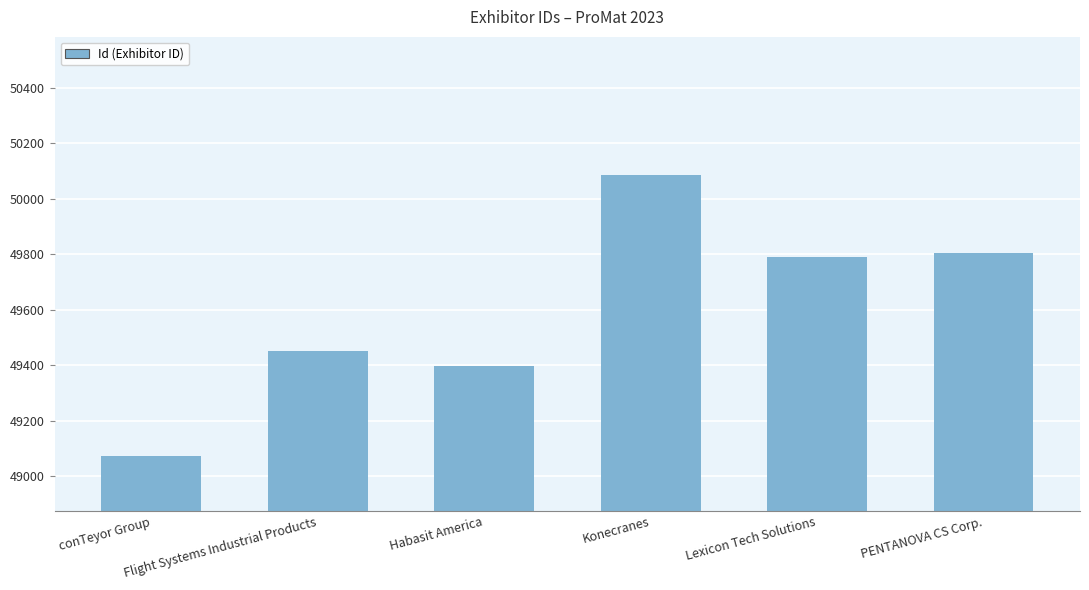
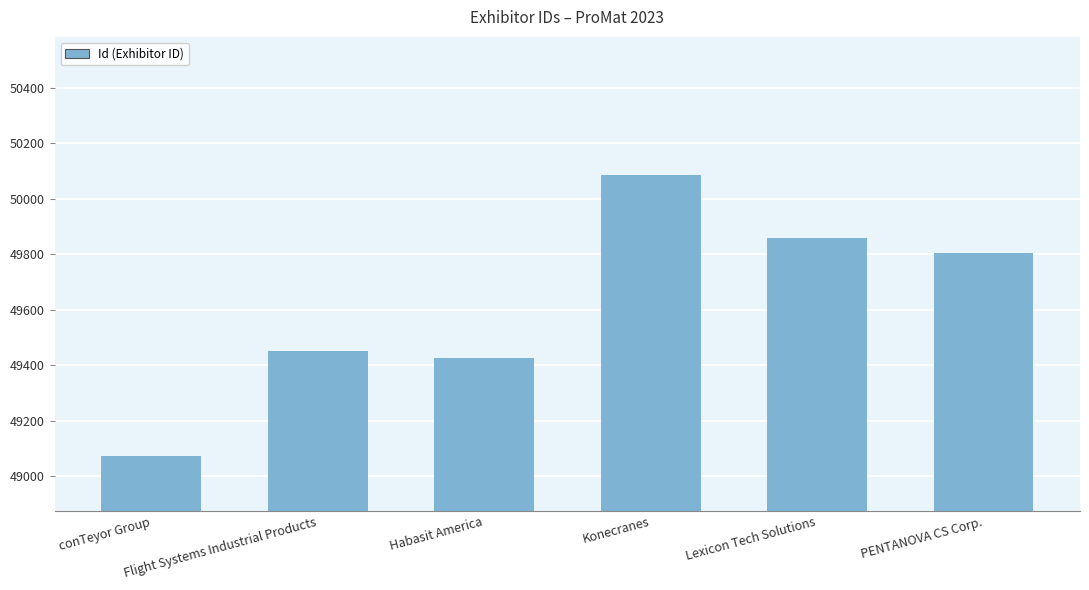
Habasit America: 49400 -> 49430
Lexicon Tech Solutions: 49790 -> 49860
